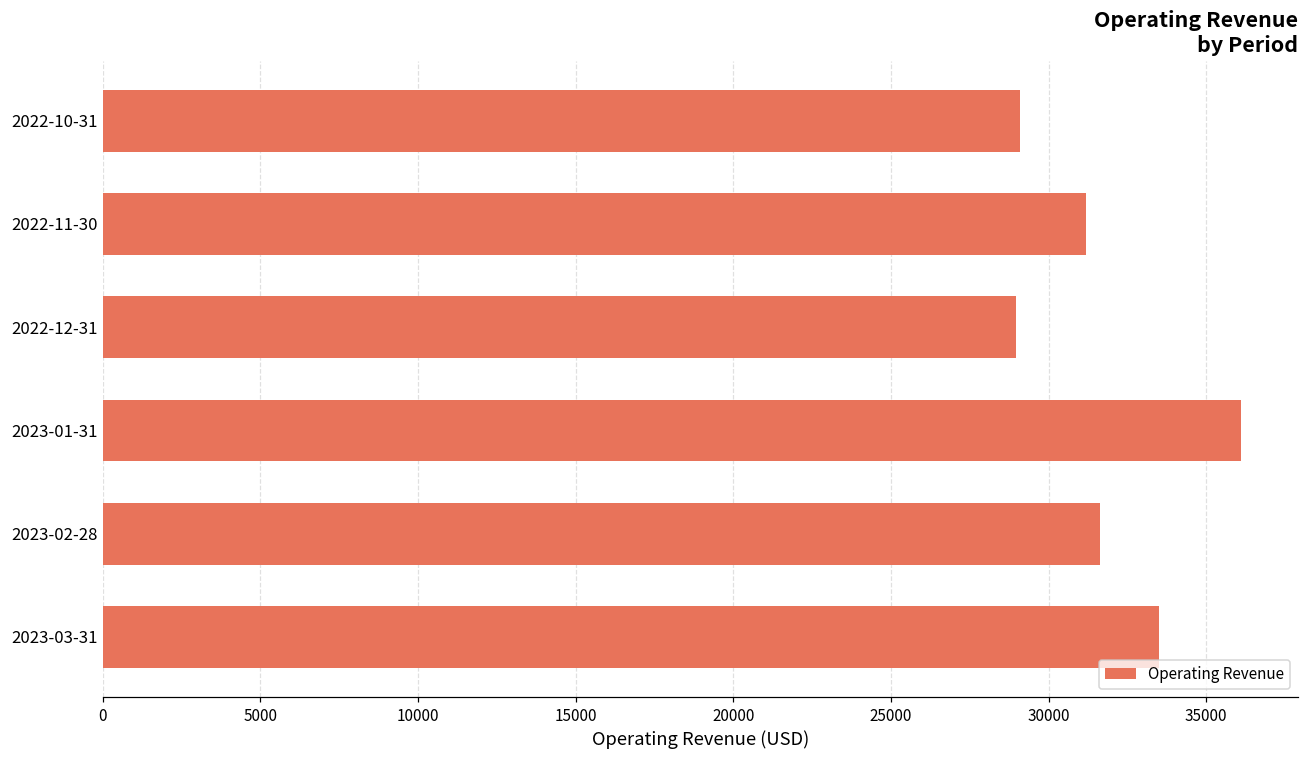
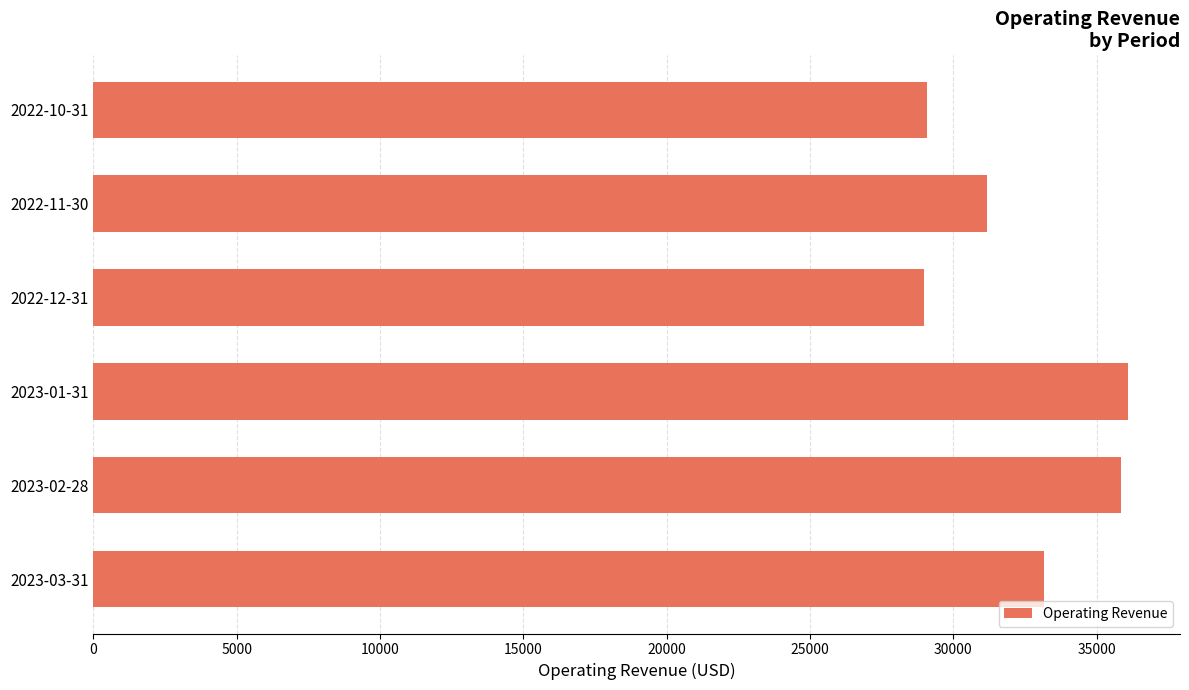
2023-02-28: 31600 -> 35900
2023-03-31: 33500 -> 33200
